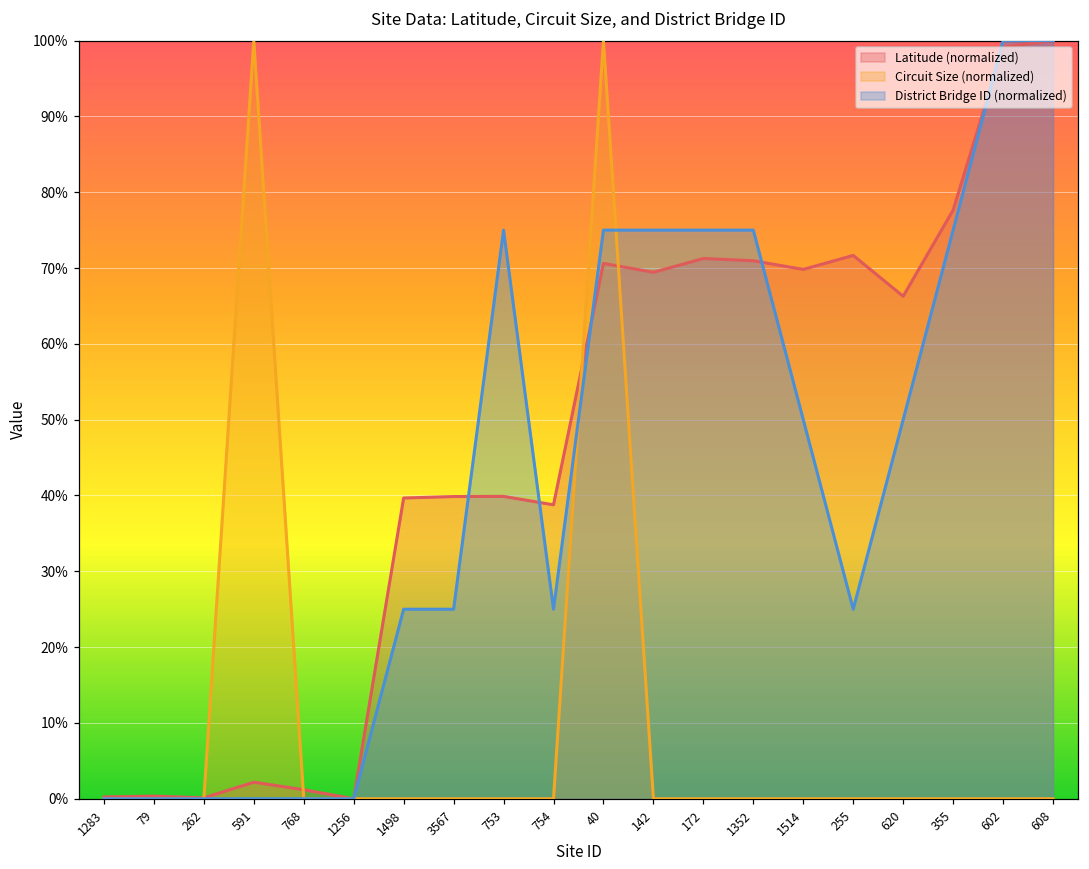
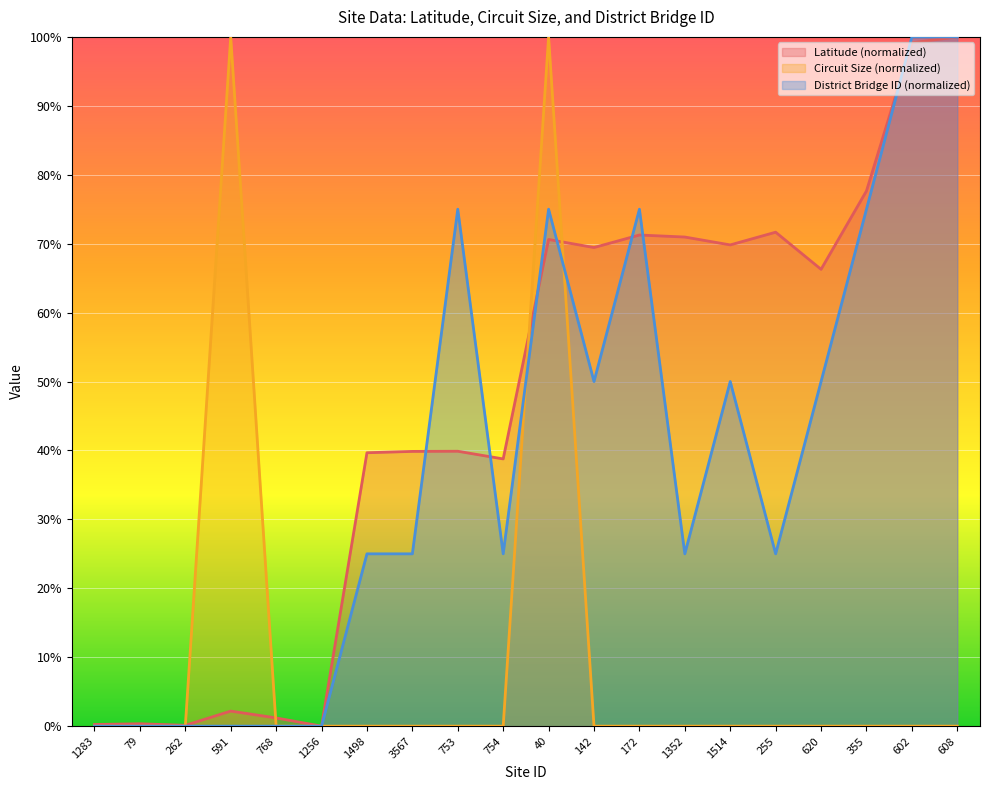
District Bridge ID (normalized), 142: 75% -> 50%
District Bridge ID (normalized), 1352: 75% -> 25%
